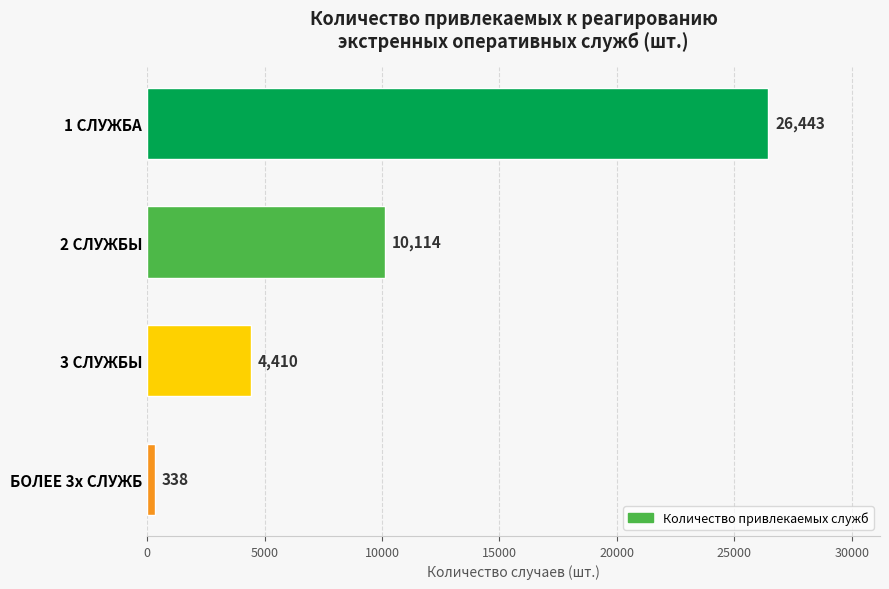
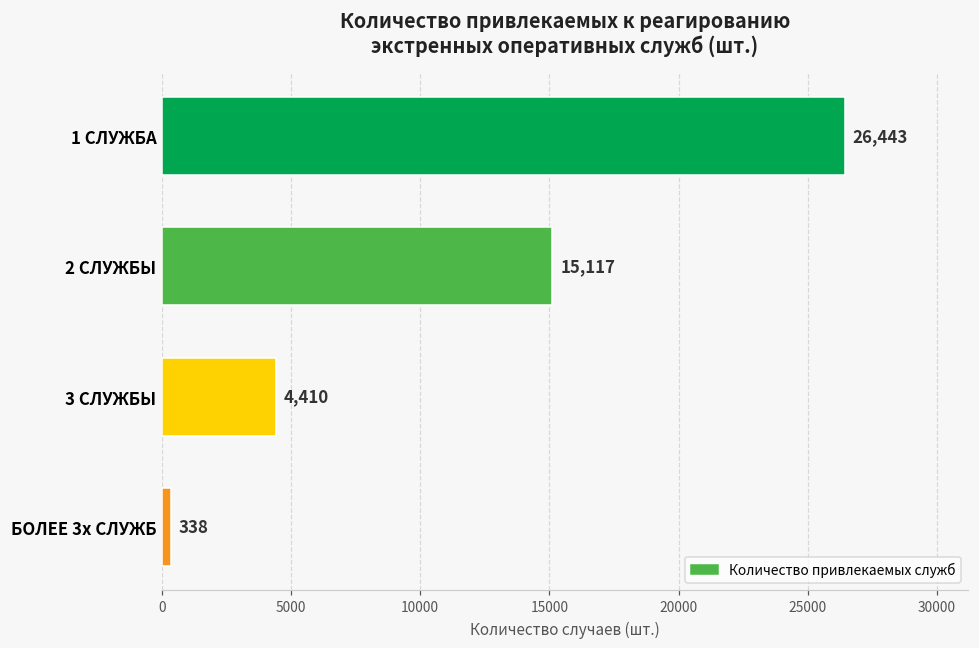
2 СЛУЖБЫ: 10,114 -> 15,117
